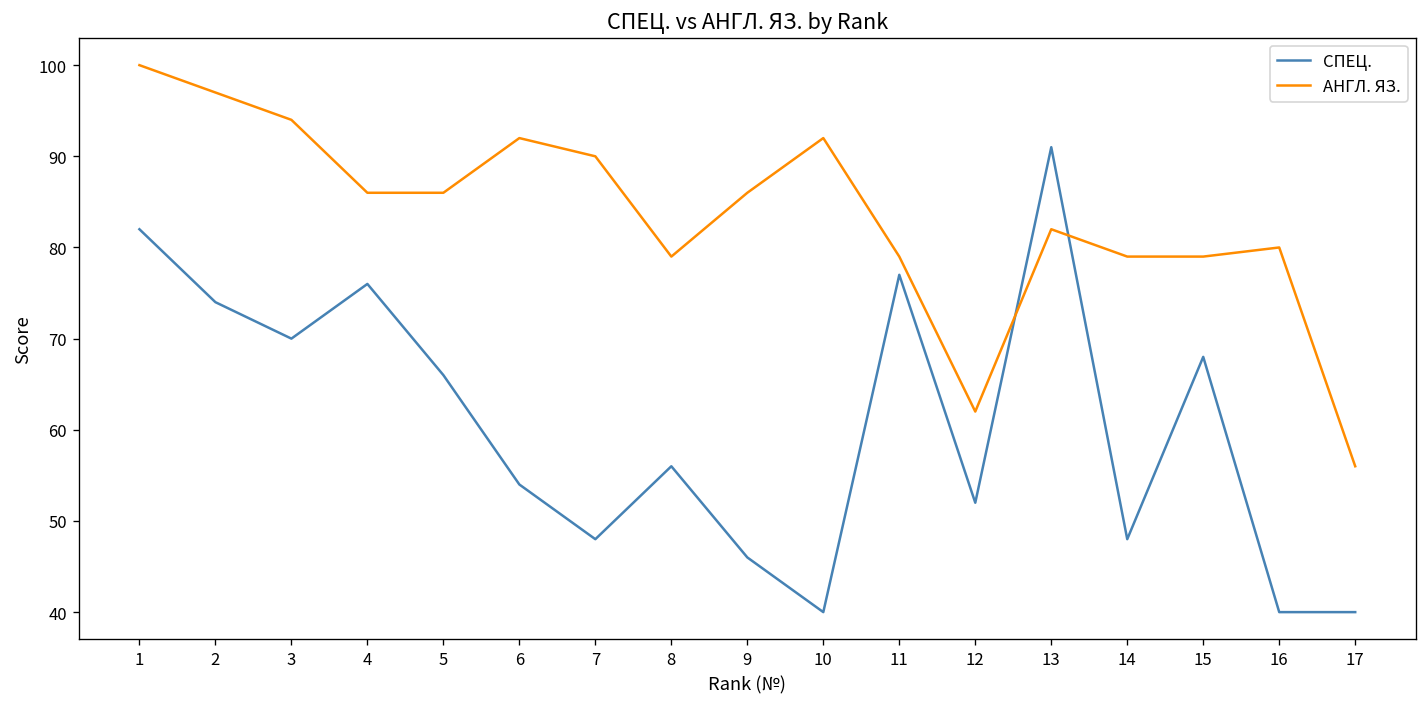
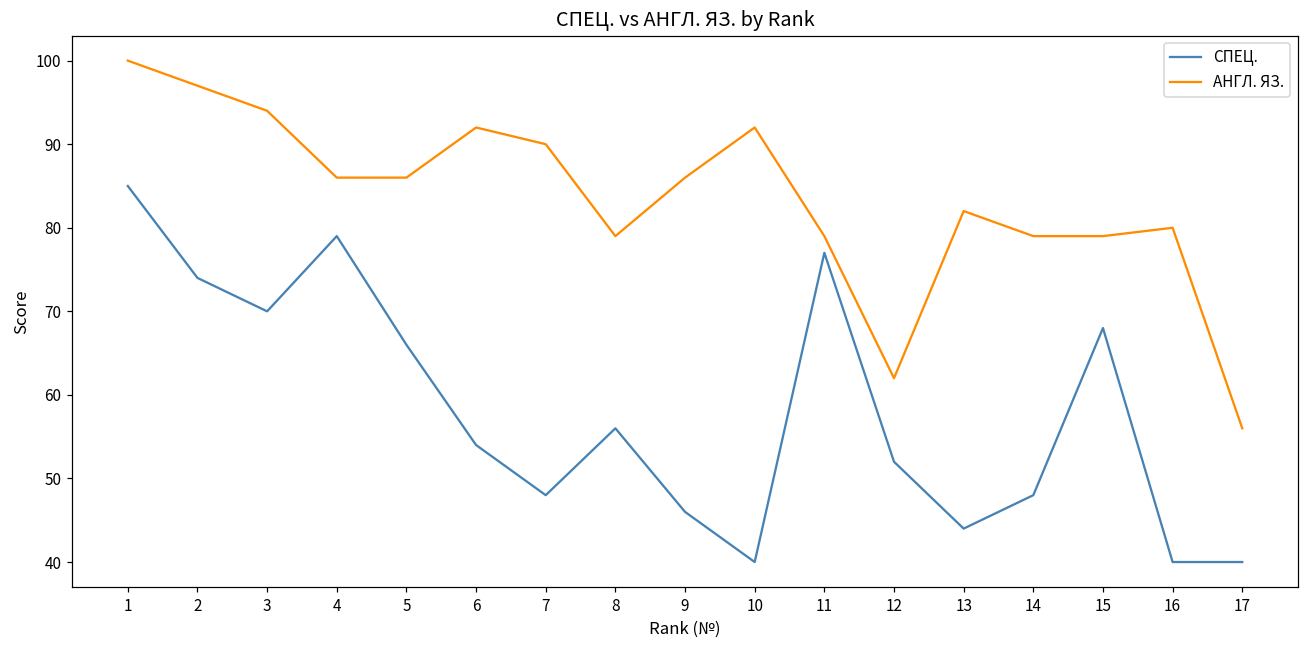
СПЕЦ., 1: 82 -> 85
СПЕЦ., 4: 76 -> 79
СПЕЦ., 13: 91 -> 44
